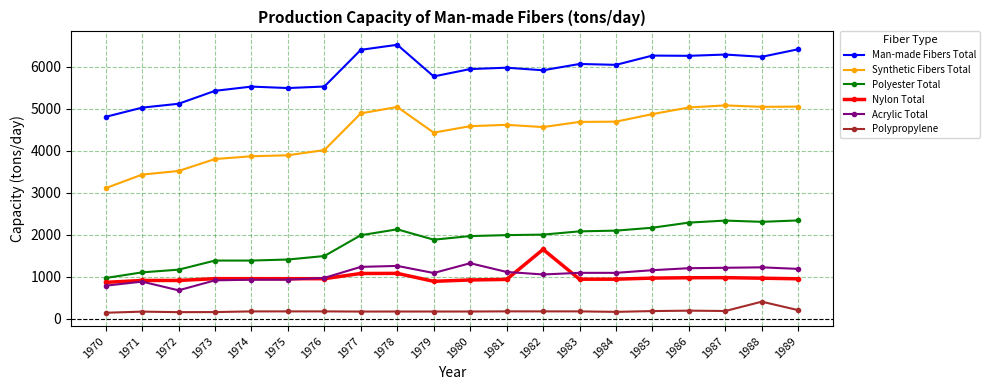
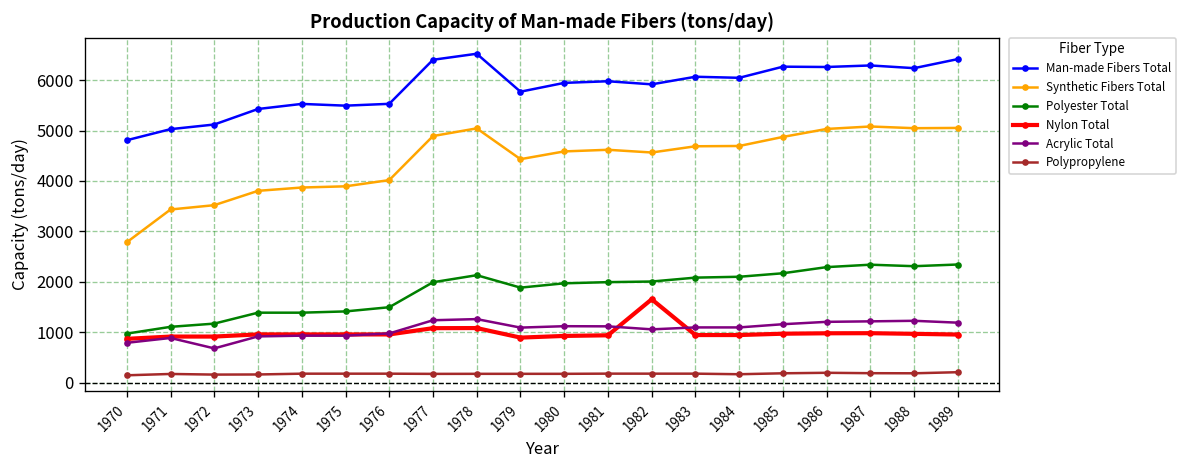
Synthetic Fibers Total, 1970: 3100 -> 2800
Acrylic Total, 1980: 1300 -> 1100
Polypropylene, 1988: 400 -> 200
